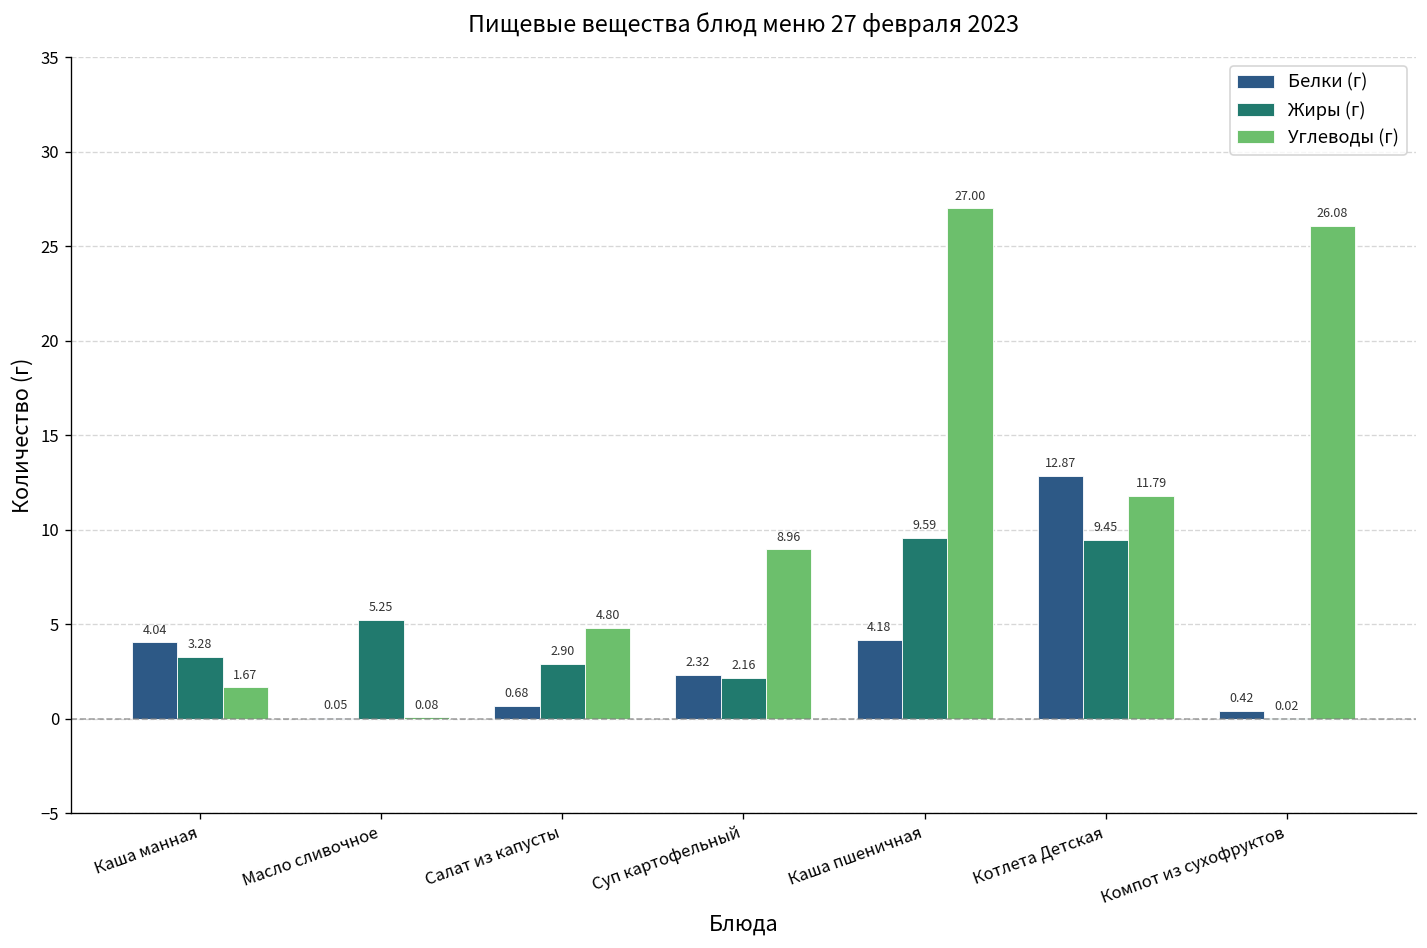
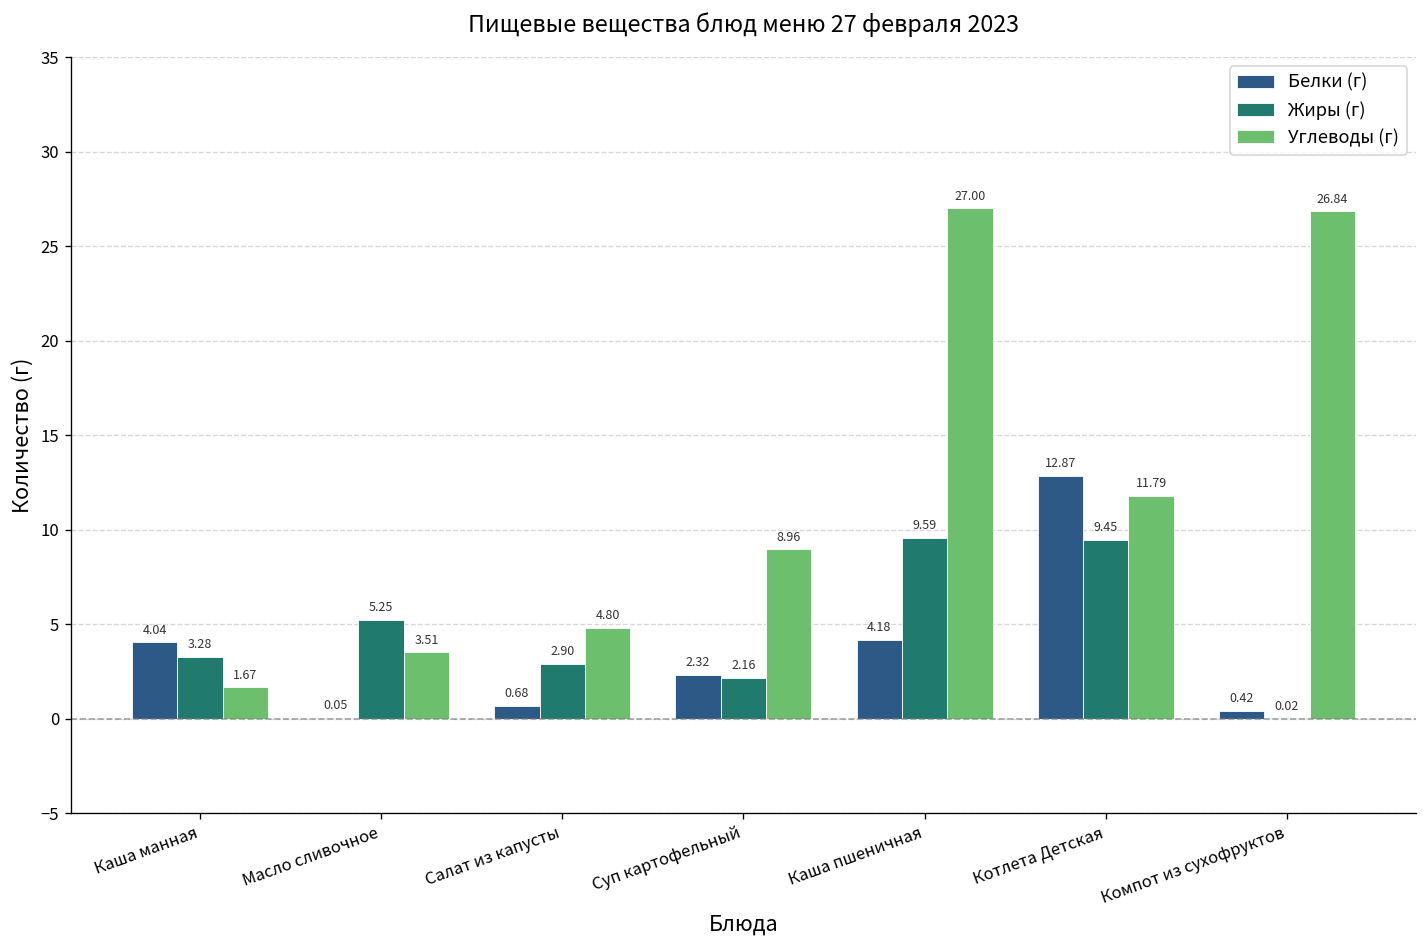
Углеводы (г), Масло сливочное: 0.08 -> 3.51
Углеводы (г), Компот из сухофруктов: 26.08 -> 26.84
